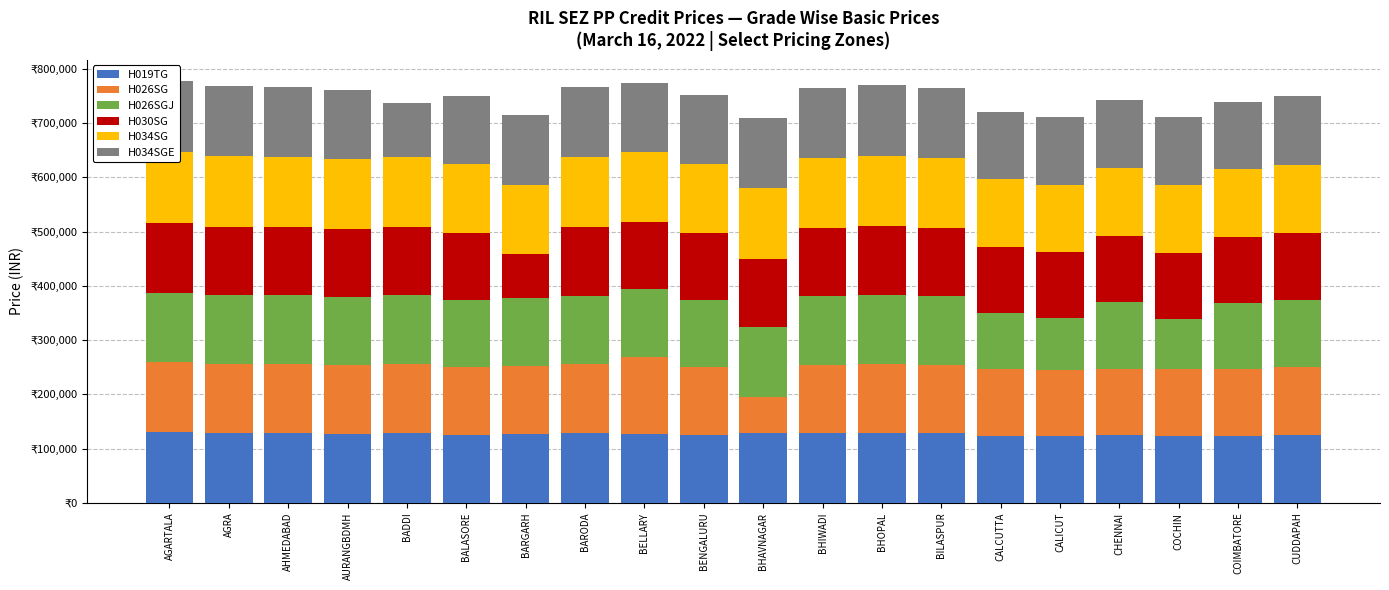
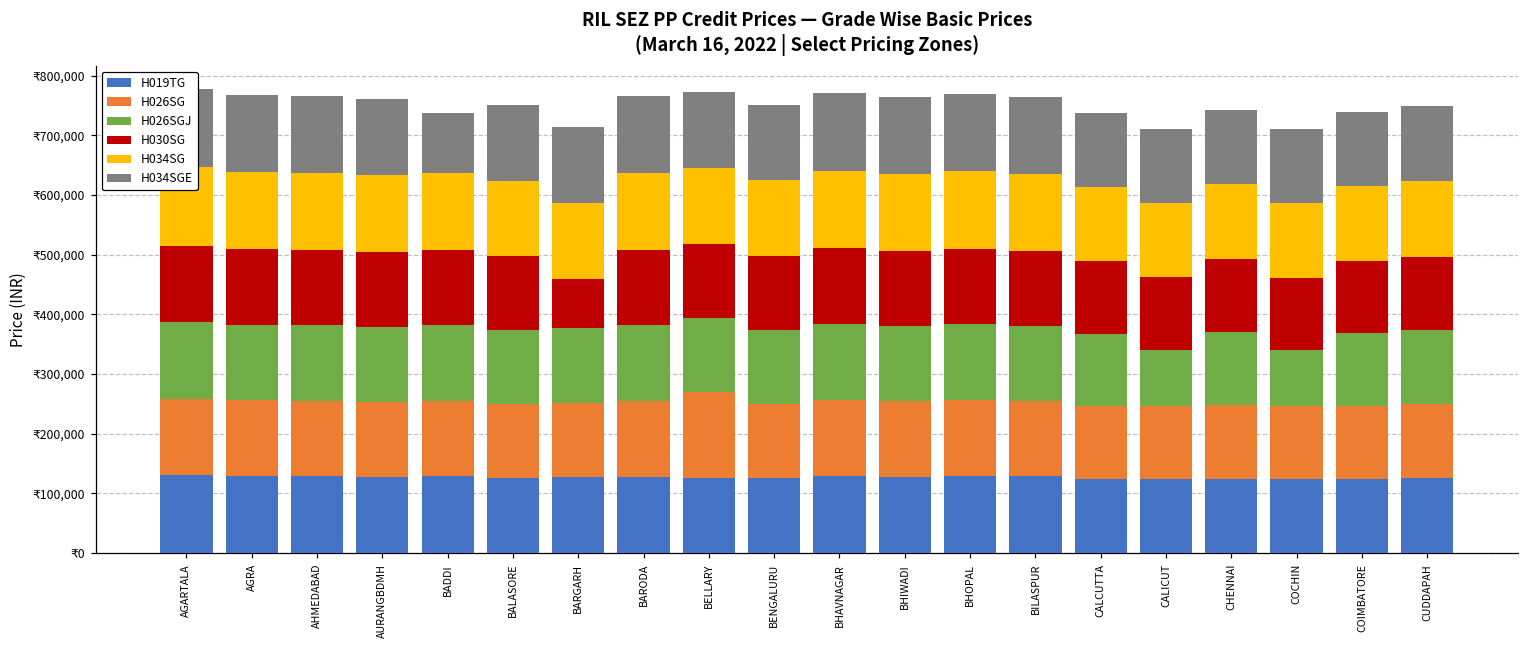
H026SG, BHAVNAGAR: ₹70,000 -> ₹130,000
H026SGJ, CALCUTTA: ₹100,000 -> ₹120,000
